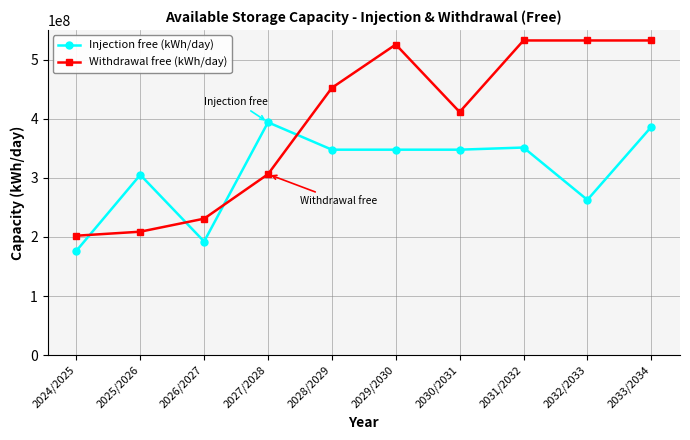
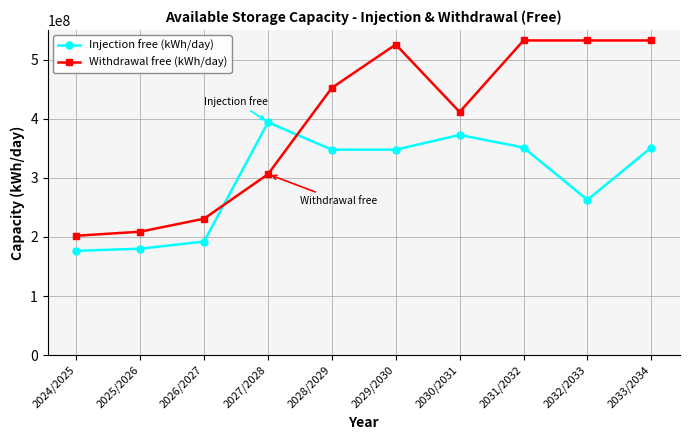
Injection free (kWh/day), 2025/2026: 310000000 -> 180000000
Injection free (kWh/day), 2030/2031: 350000000 -> 370000000
Injection free (kWh/day), 2033/2034: 390000000 -> 350000000
